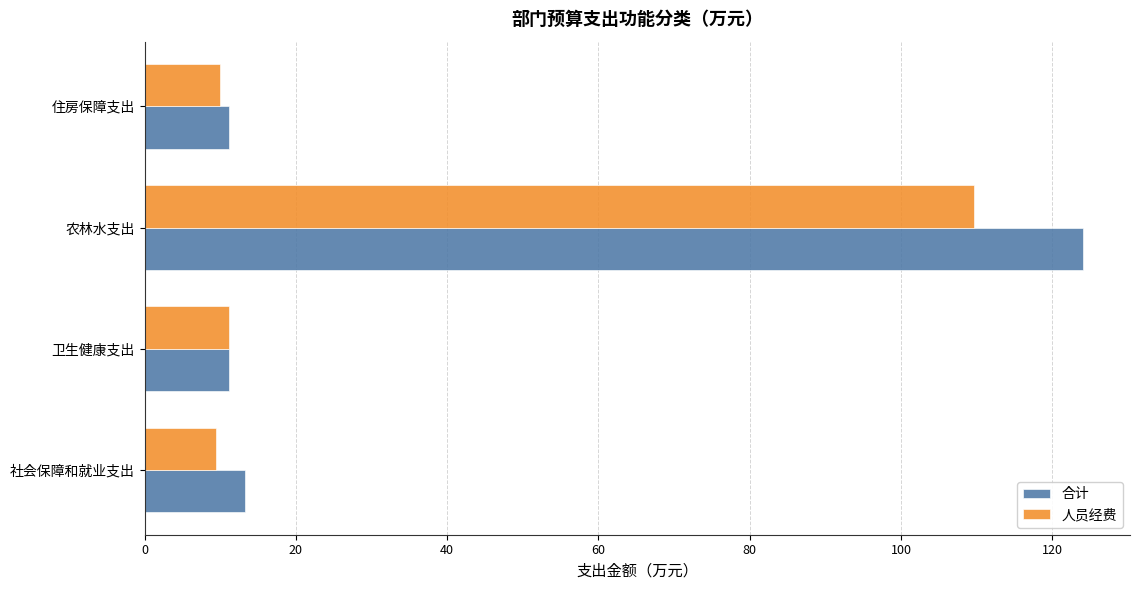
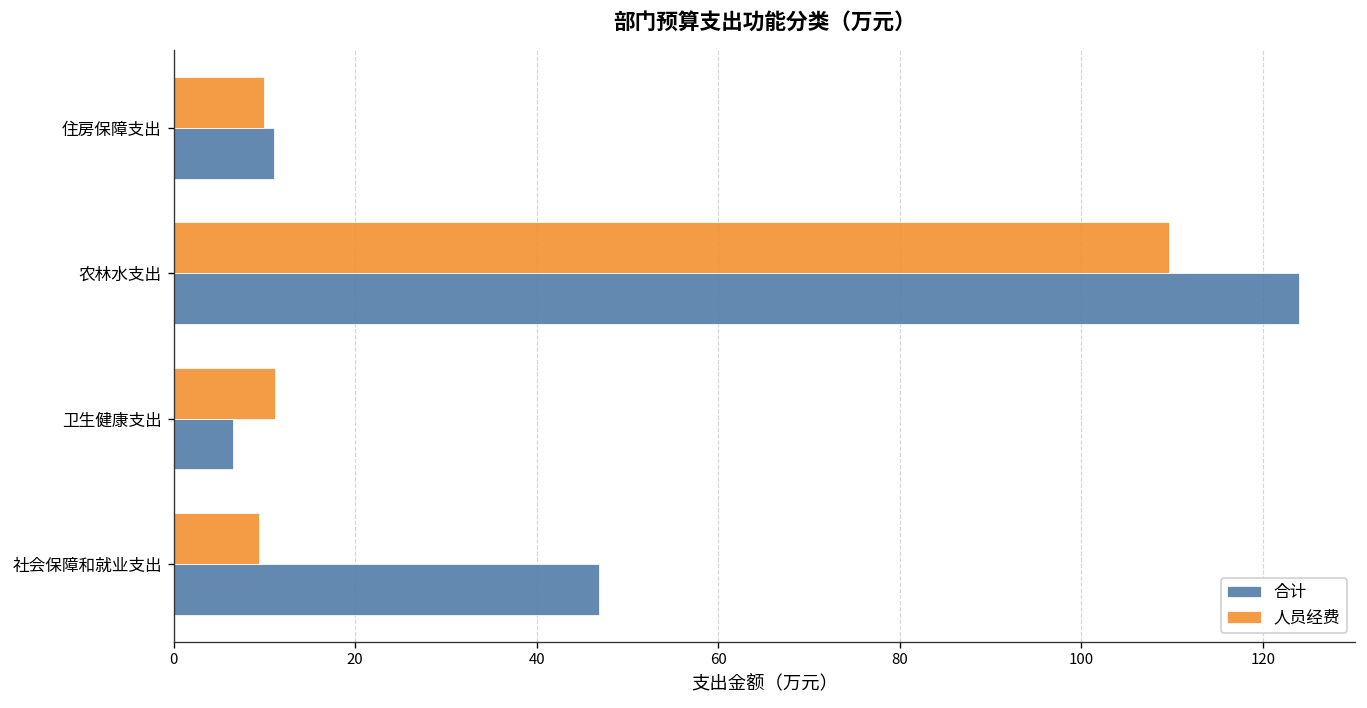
合计, 卫生健康支出: 11 -> 7
合计, 社会保障和就业支出: 13 -> 47
